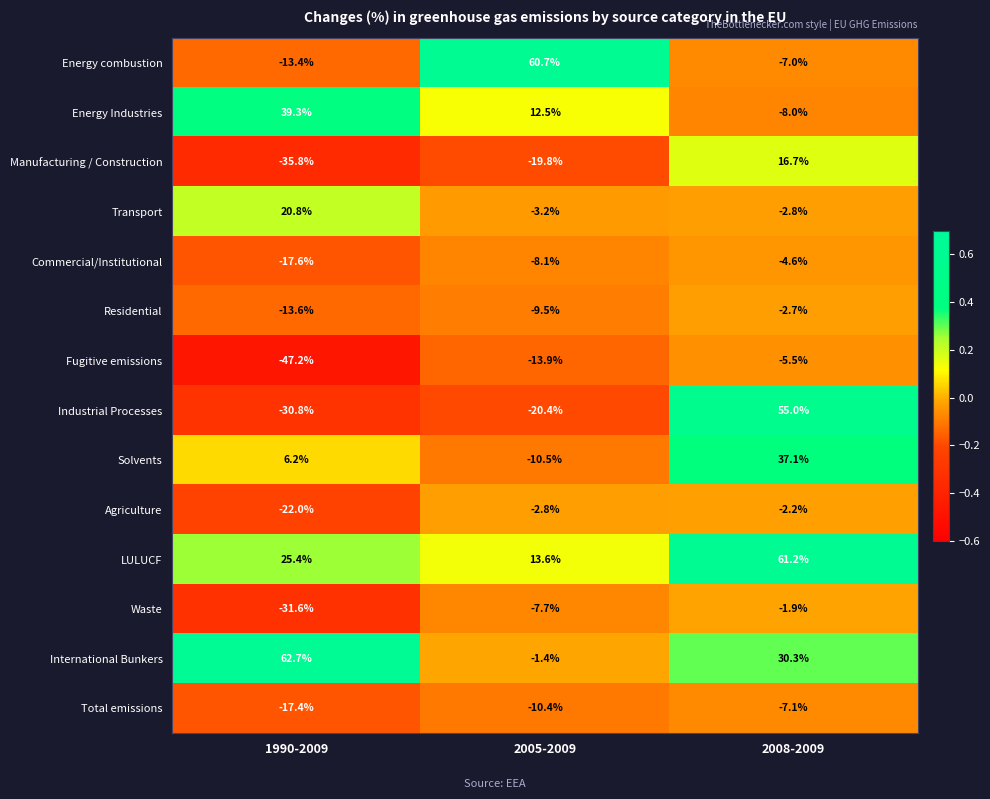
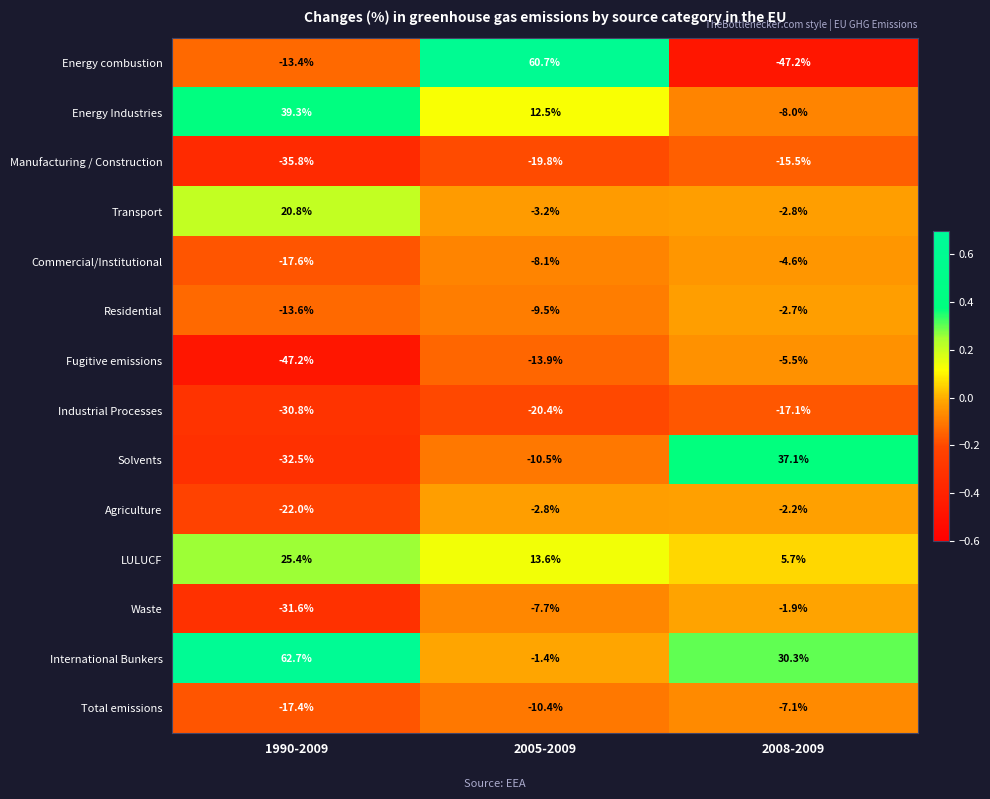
Energy combustion, 2008-2009: -7.0% -> -47.2%
Manufacturing / Construction, 2008-2009: 16.7% -> -15.5%
Industrial Processes, 2008-2009: 55.0% -> -17.1%
Solvents, 1990-2009: 6.2% -> -32.5%
LULUCF, 2008-2009: 61.2% -> 5.7%
